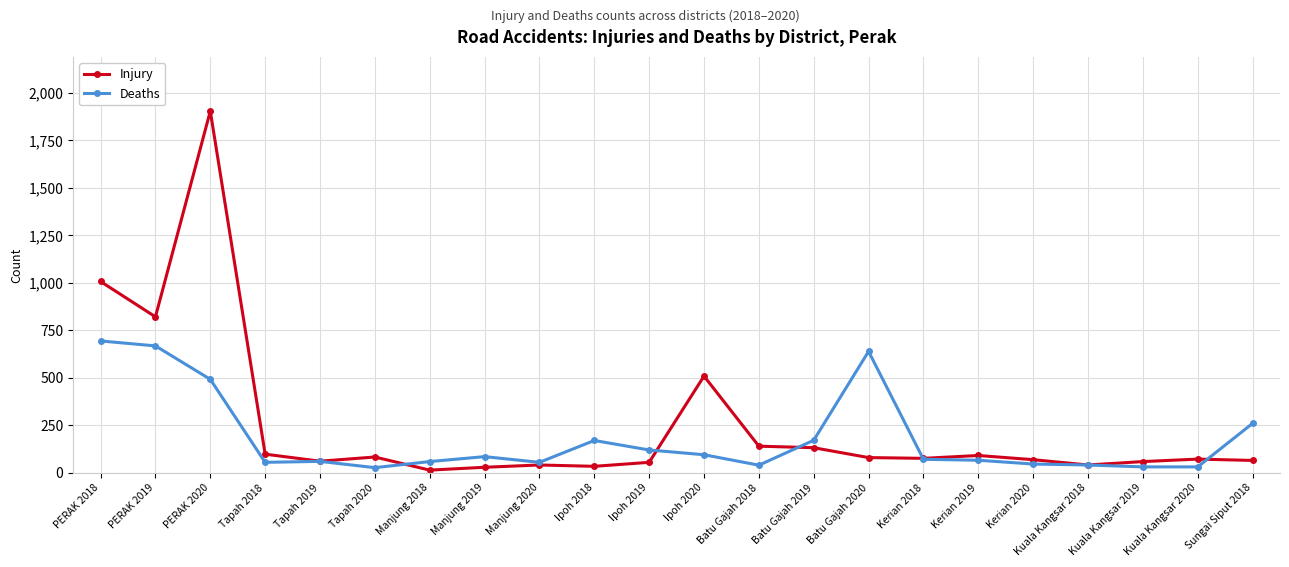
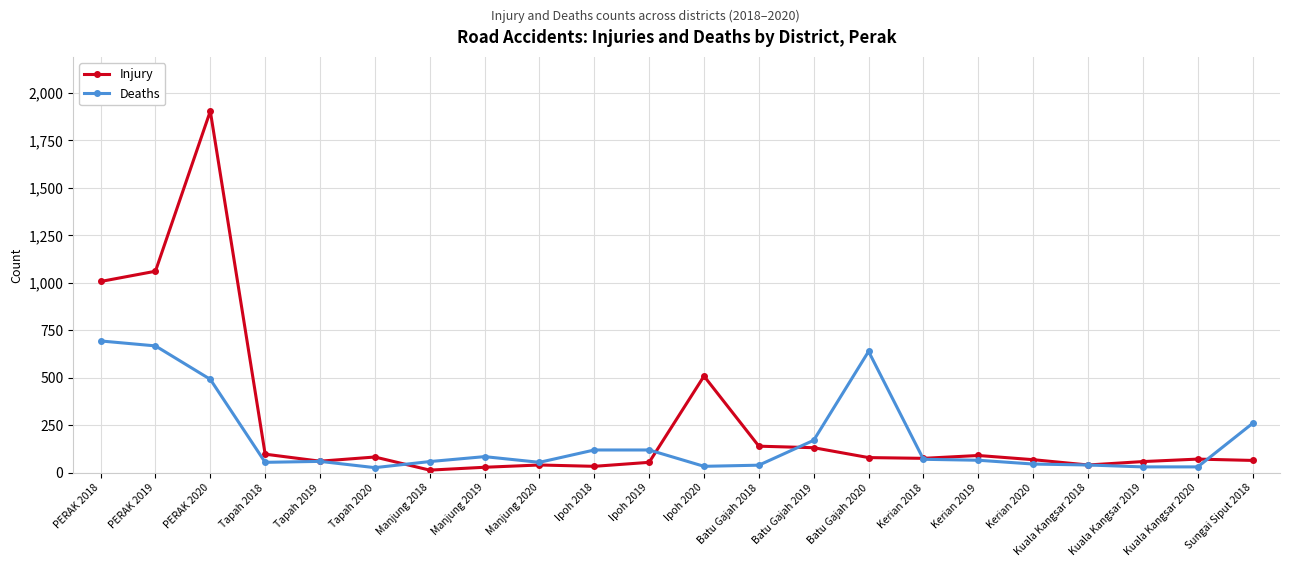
Injury, PERAK 2019: 820 -> 1,060
Deaths, Ipoh 2018: 170 -> 120
Deaths, Ipoh 2020: 90 -> 30
